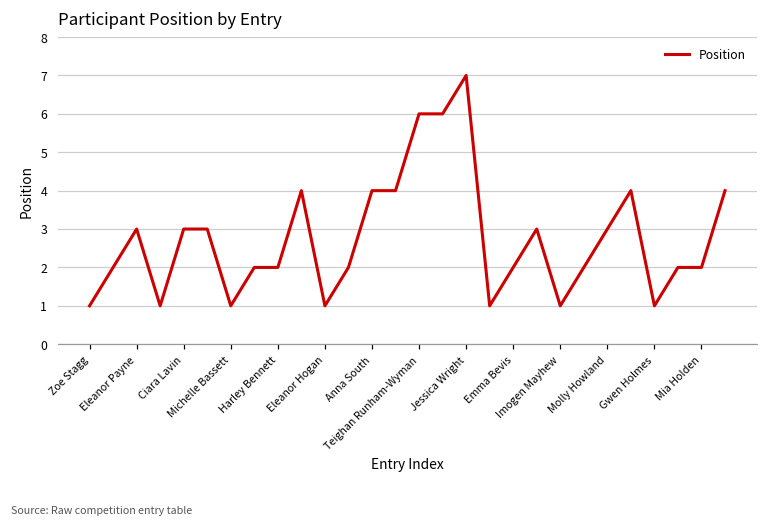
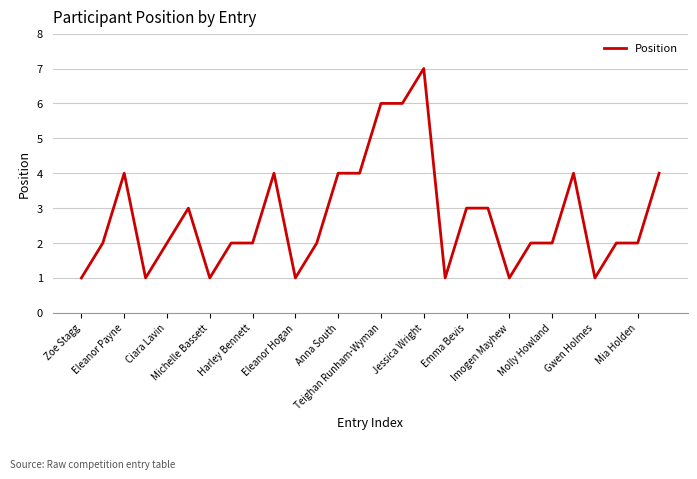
Eleanor Payne: 3 -> 4
Ciara Lavin: 3 -> 2
Emma Bevis: 2 -> 3
Molly Howland: 3 -> 2
